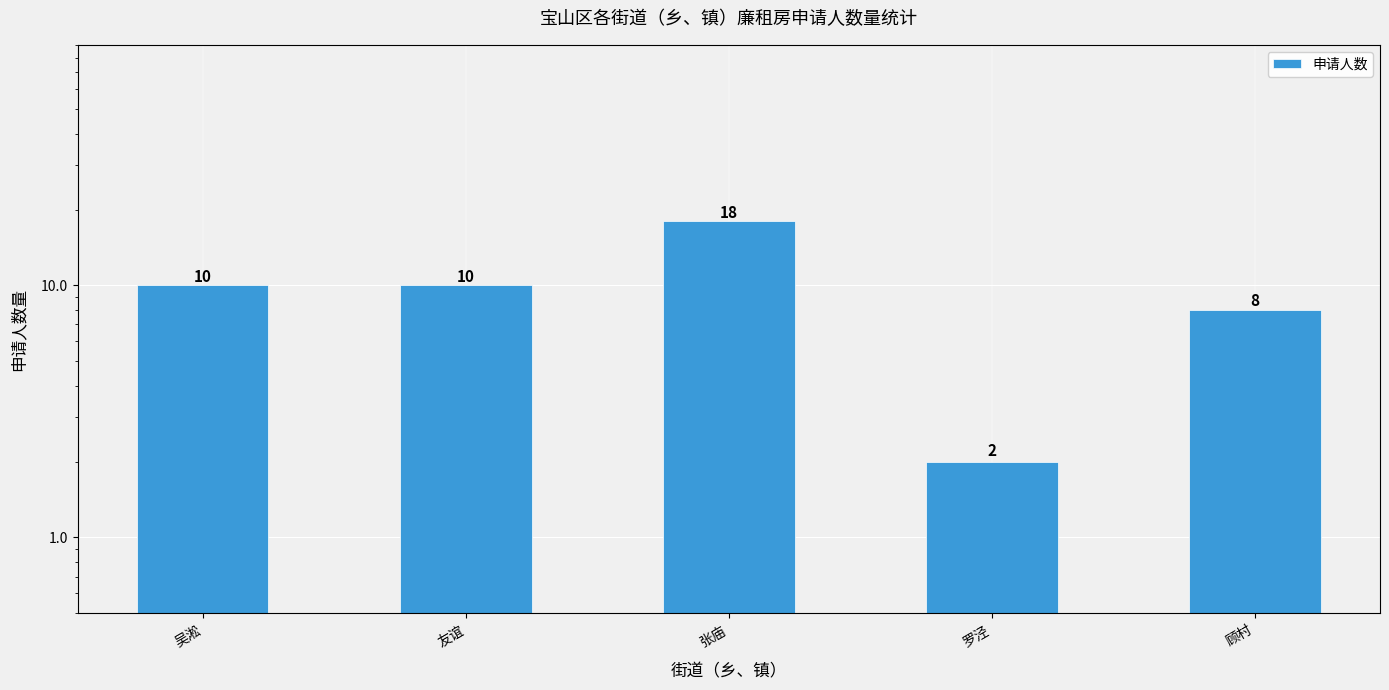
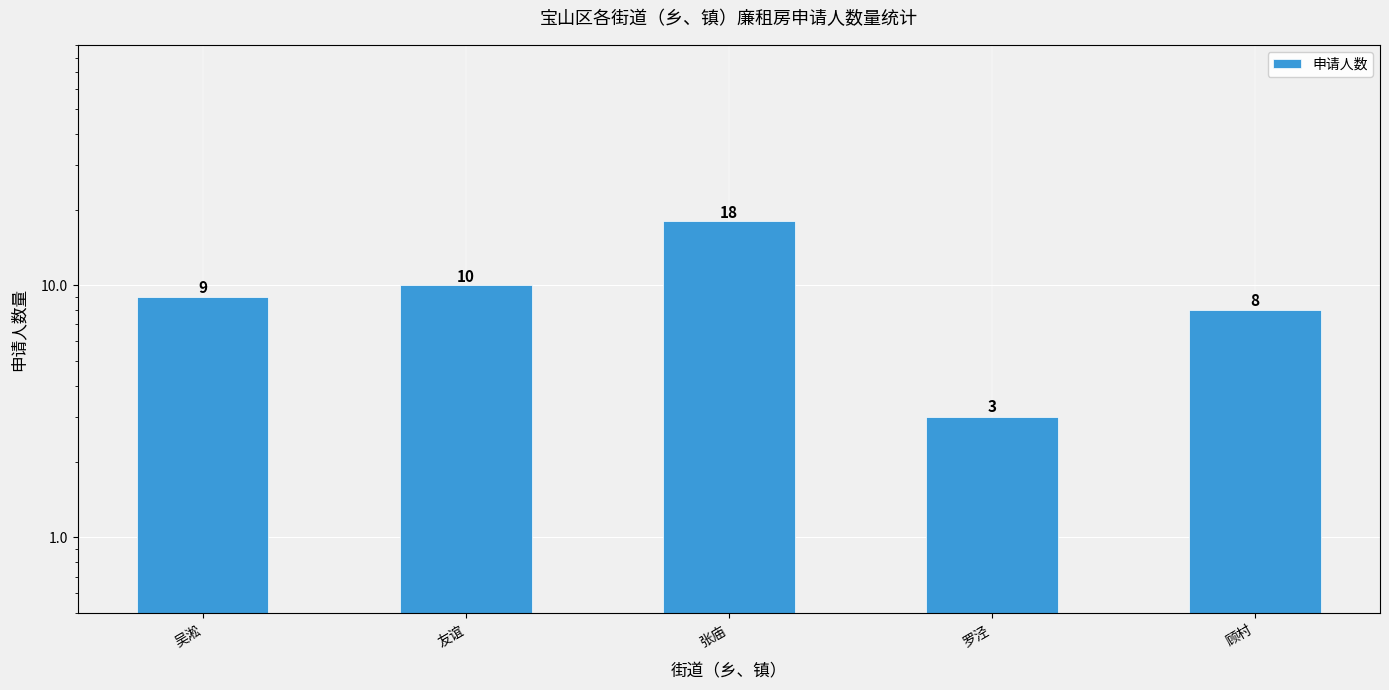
吴淞: 10 -> 9
罗泾: 2 -> 3
